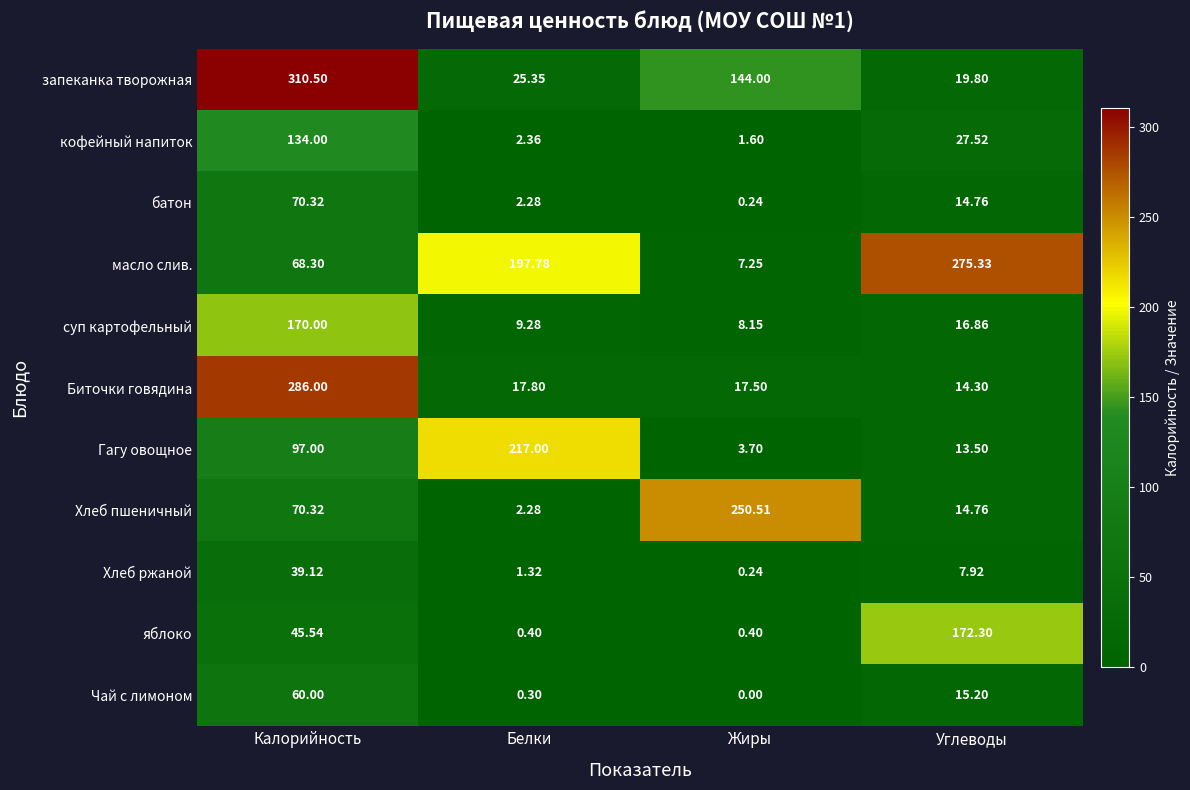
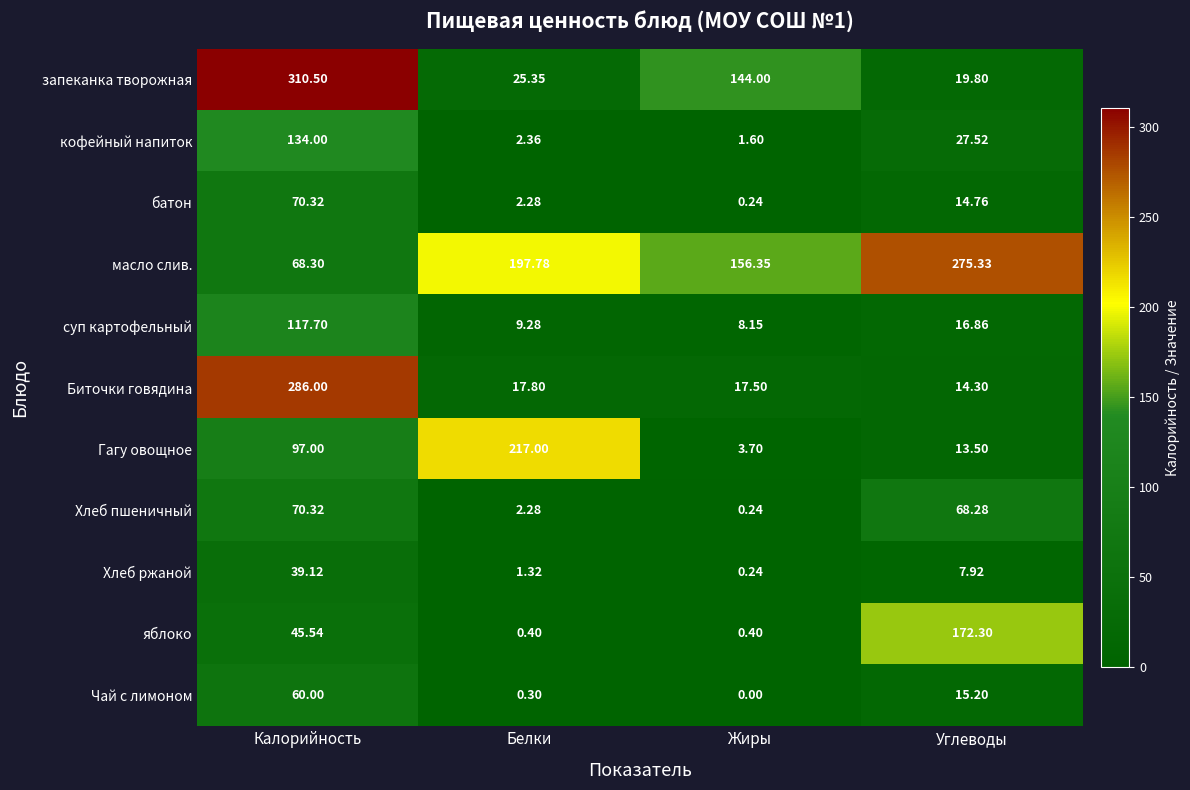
масло слив., Жиры: 7.25 -> 156.35
суп картофельный, Калорийность: 170.00 -> 117.70
Хлеб пшеничный, Жиры: 250.51 -> 0.24
Хлеб пшеничный, Углеводы: 14.76 -> 68.28
